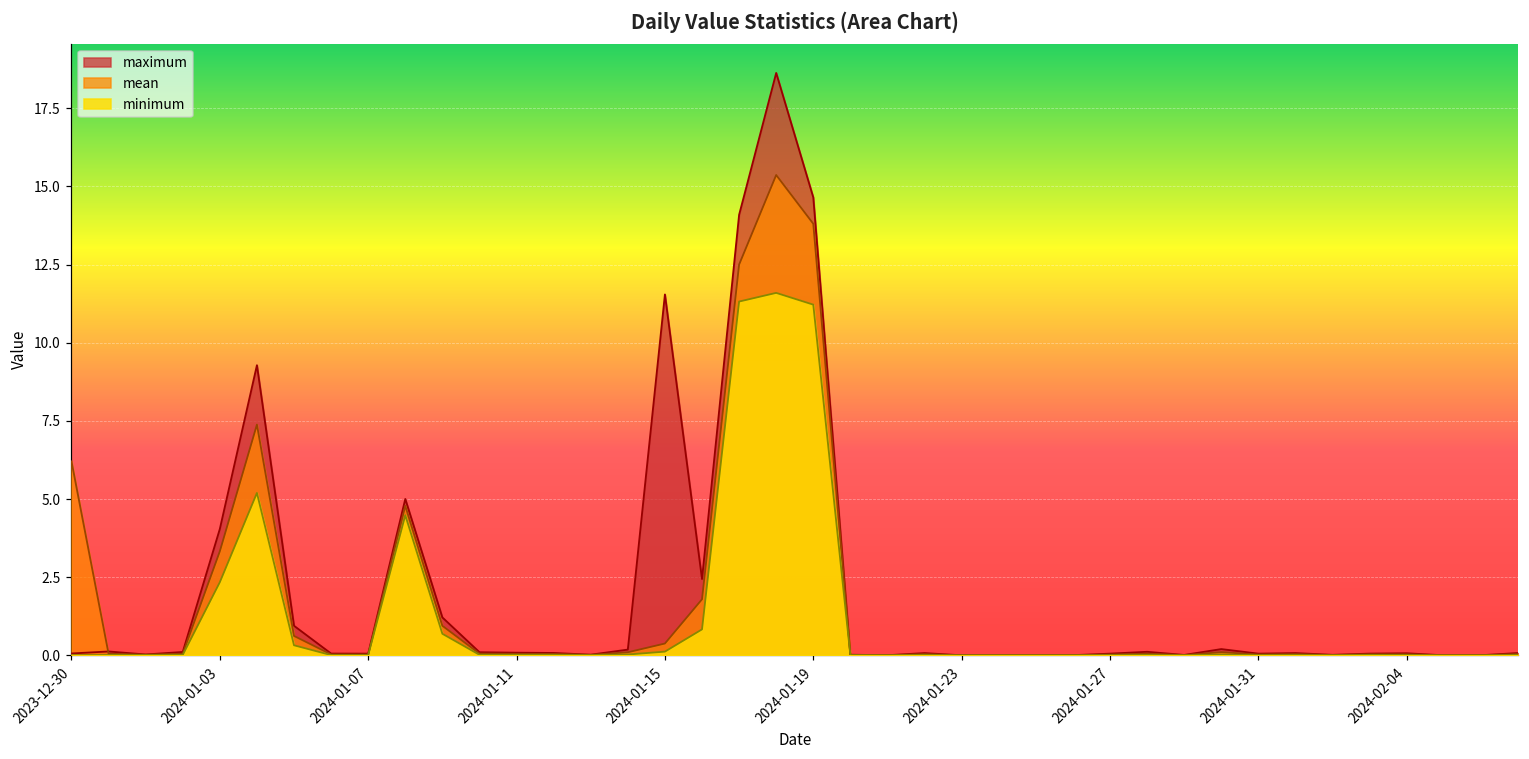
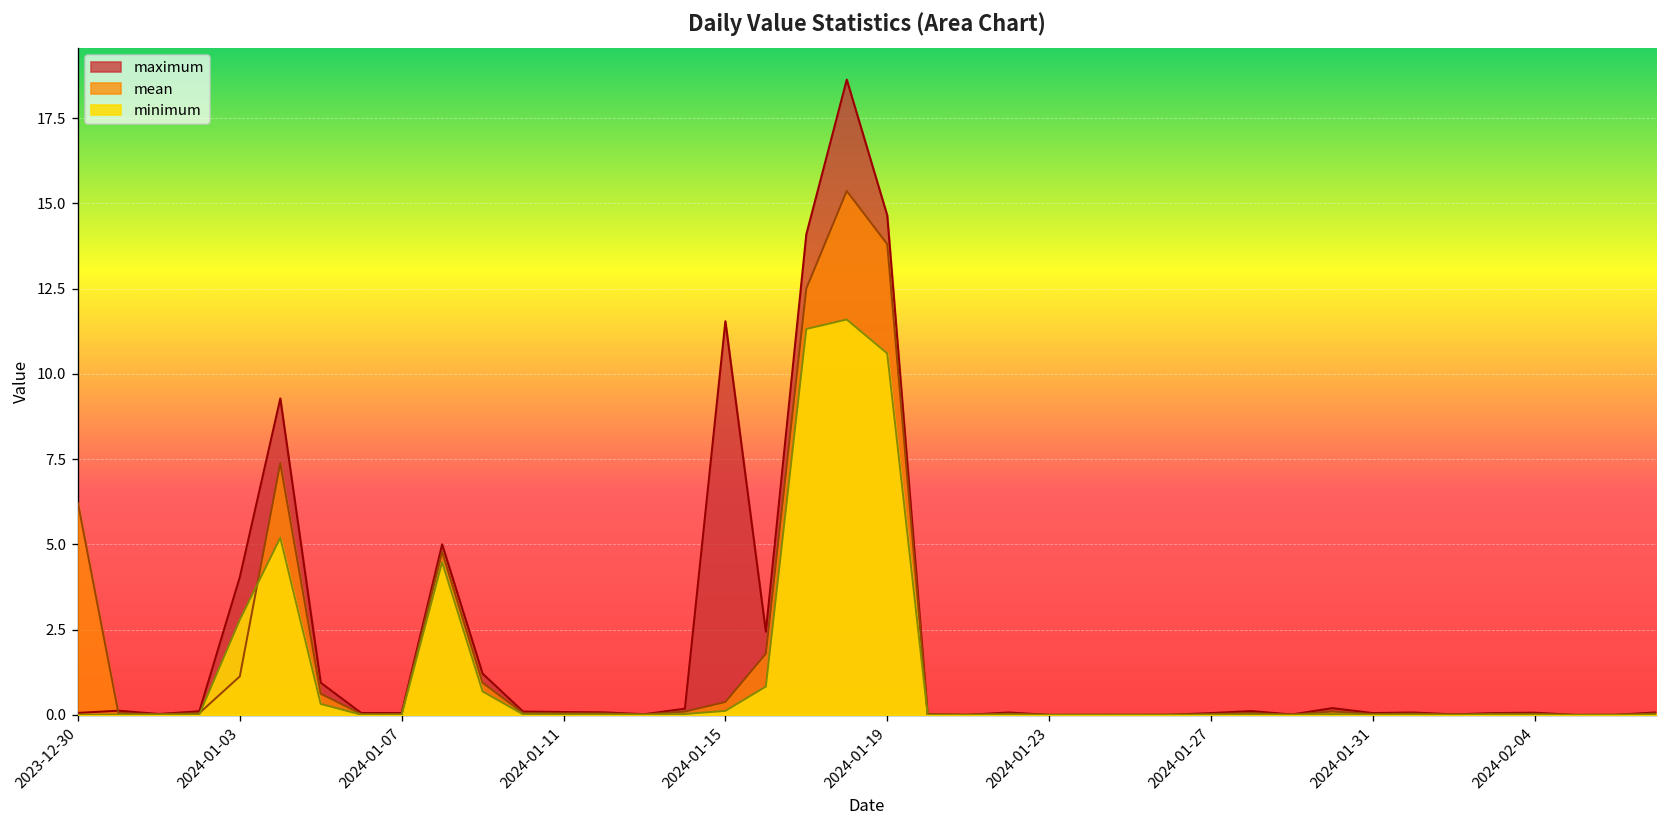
mean, 2024-01-03: 3.3 -> 1.1
minimum, 2024-01-03: 2.3 -> 2.8
minimum, 2024-01-19: 11.2 -> 10.6
